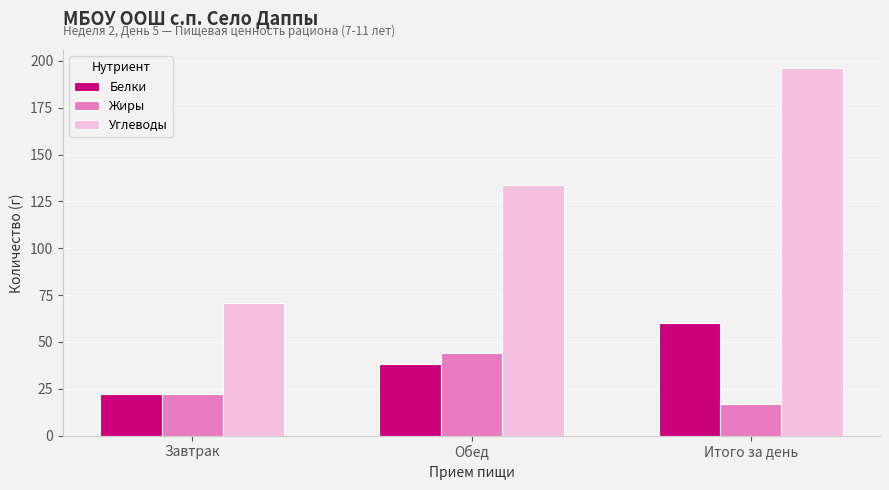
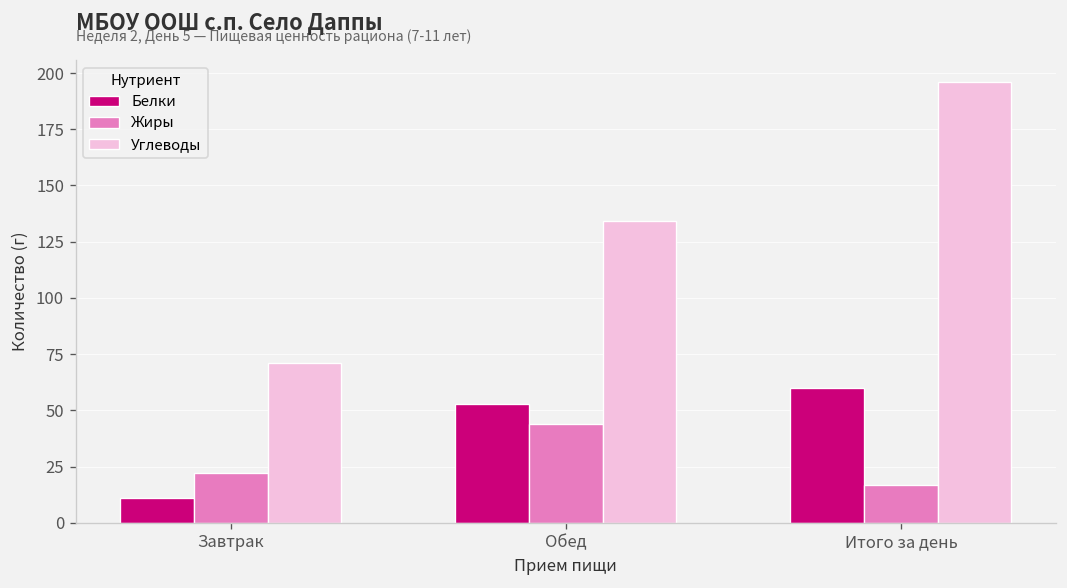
Белки, Завтрак: 22 -> 11
Белки, Обед: 38 -> 53
